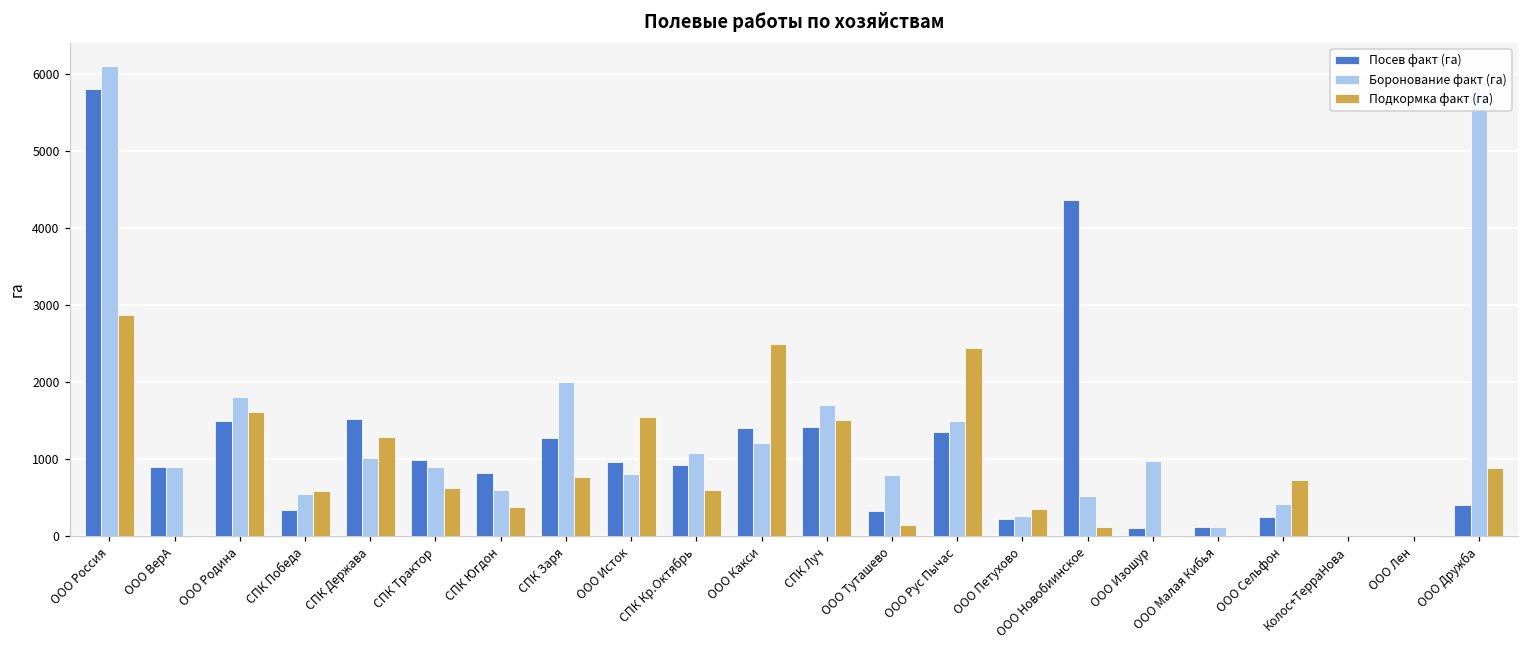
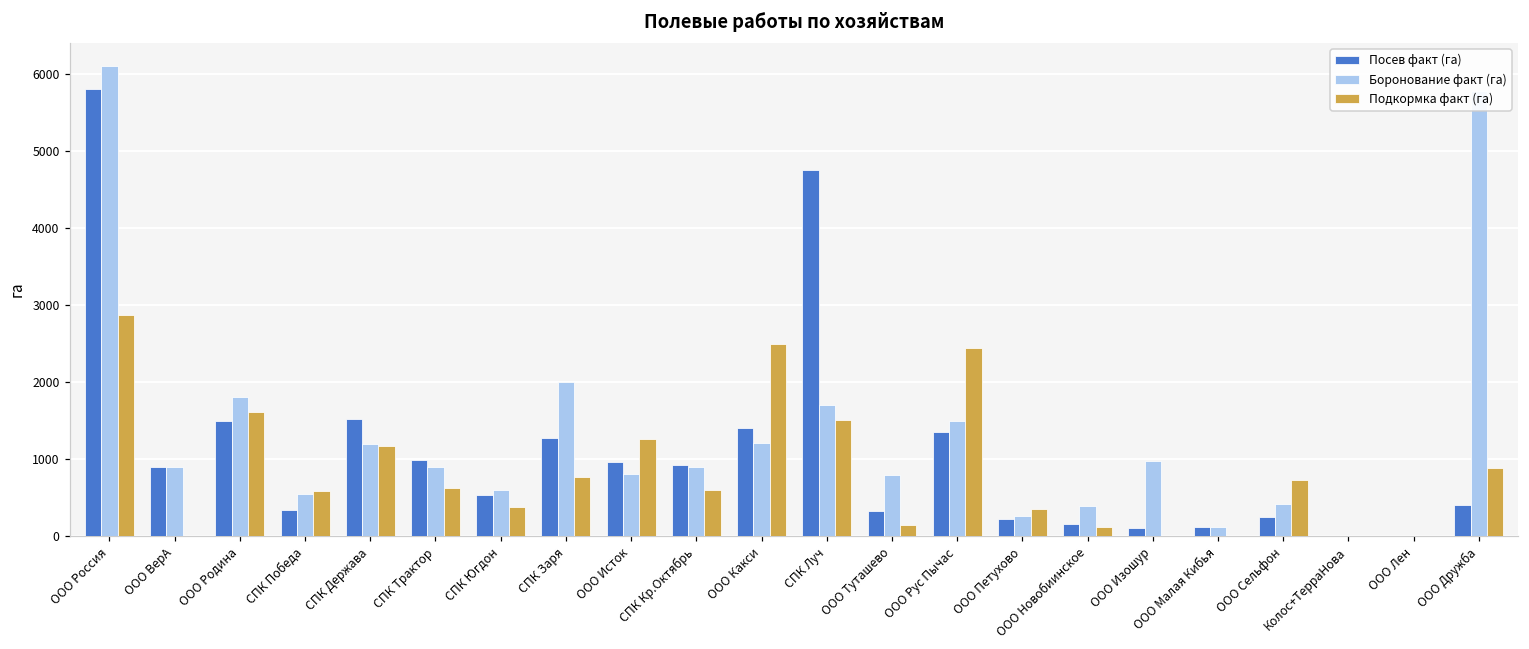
Боронование факт (га), СПК Держава: 1000 -> 1200
Подкормка факт (га), СПК Держава: 1300 -> 1200
Посев факт (га), СПК Югдон: 800 -> 500
Подкормка факт (га), ООО Исток: 1500 -> 1300
Боронование факт (га), СПК Кр.Октябрь: 1100 -> 900
Посев факт (га), СПК Луч: 1400 -> 4800
Посев факт (га), ООО Новобиинское: 4400 -> 200
Боронование факт (га), ООО Новобиинское: 500 -> 400
